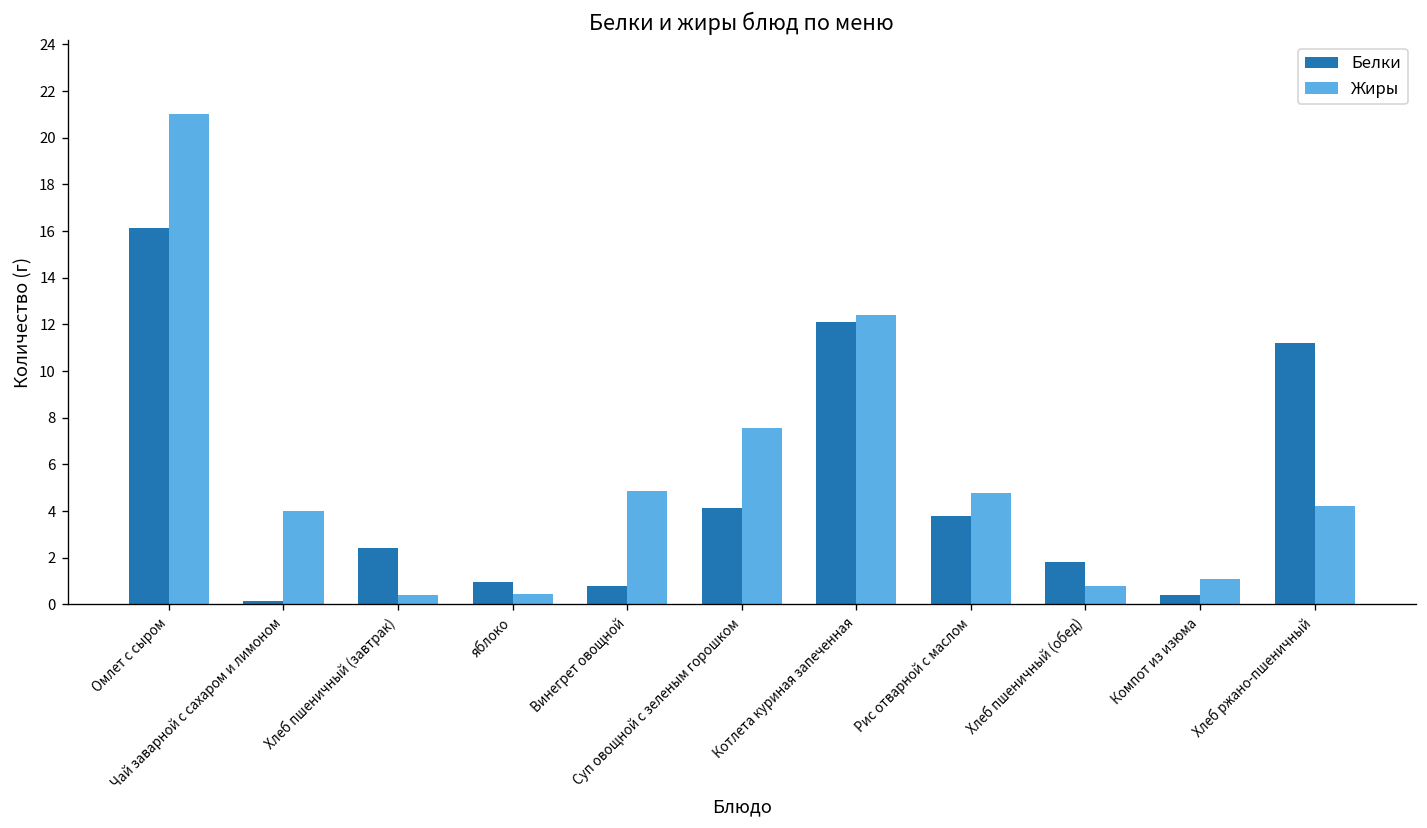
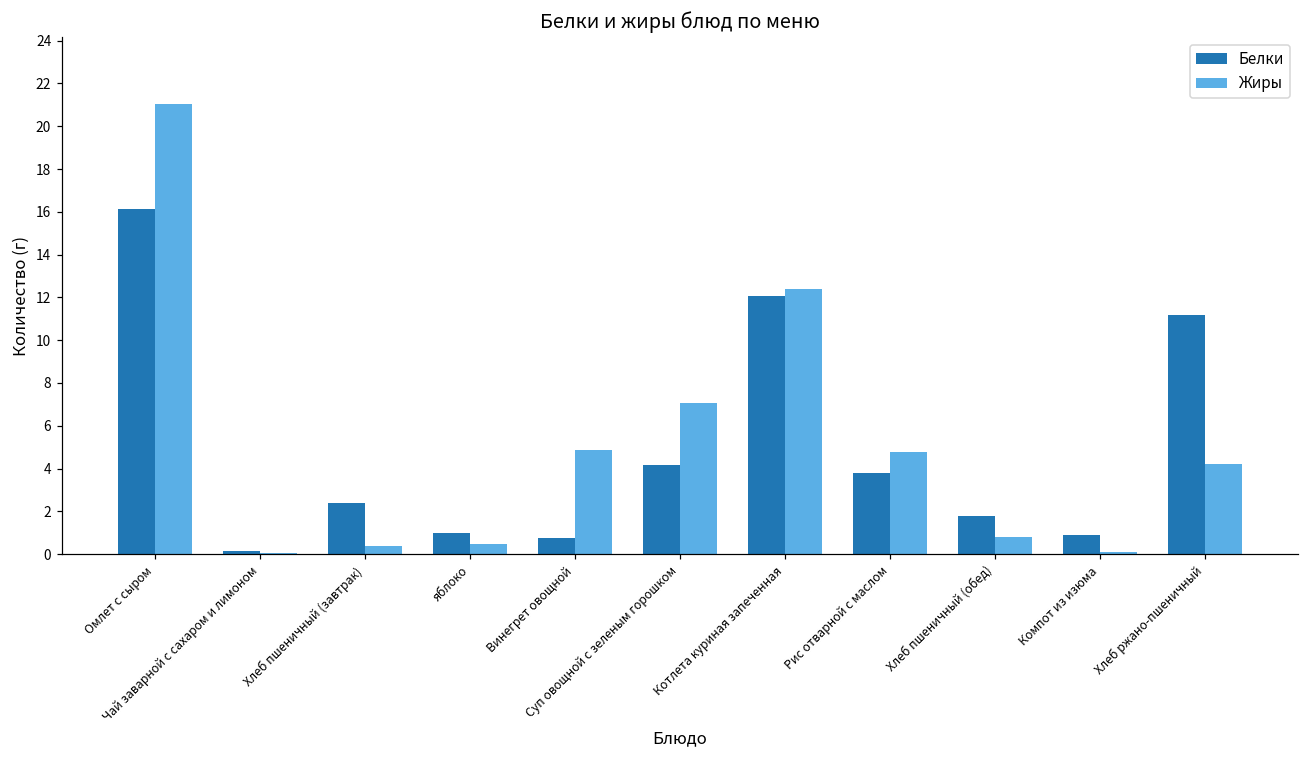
Жиры, Чай заварной с сахаром и лимоном: 4.0 -> 0.0
Жиры, Суп овощной с зеленым горошком: 7.6 -> 7.1
Белки, Компот из изюма: 0.4 -> 0.9
Жиры, Компот из изюма: 1.1 -> 0.1
